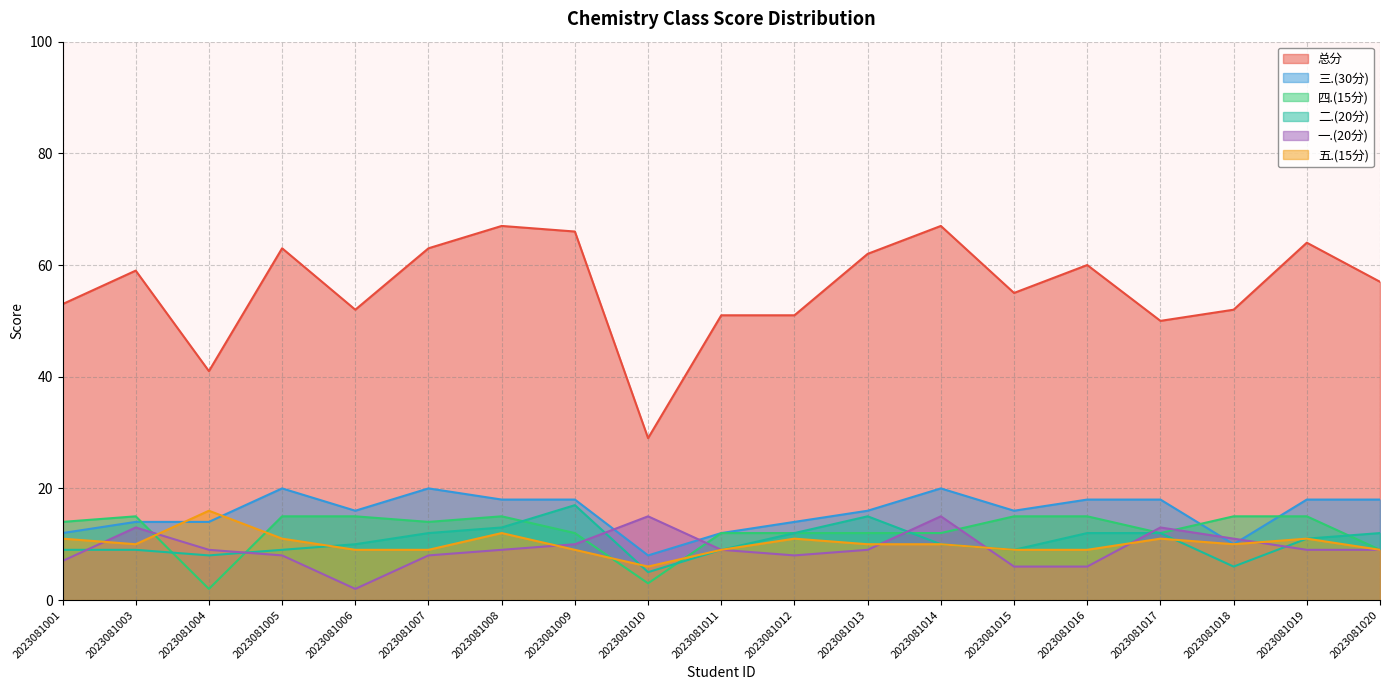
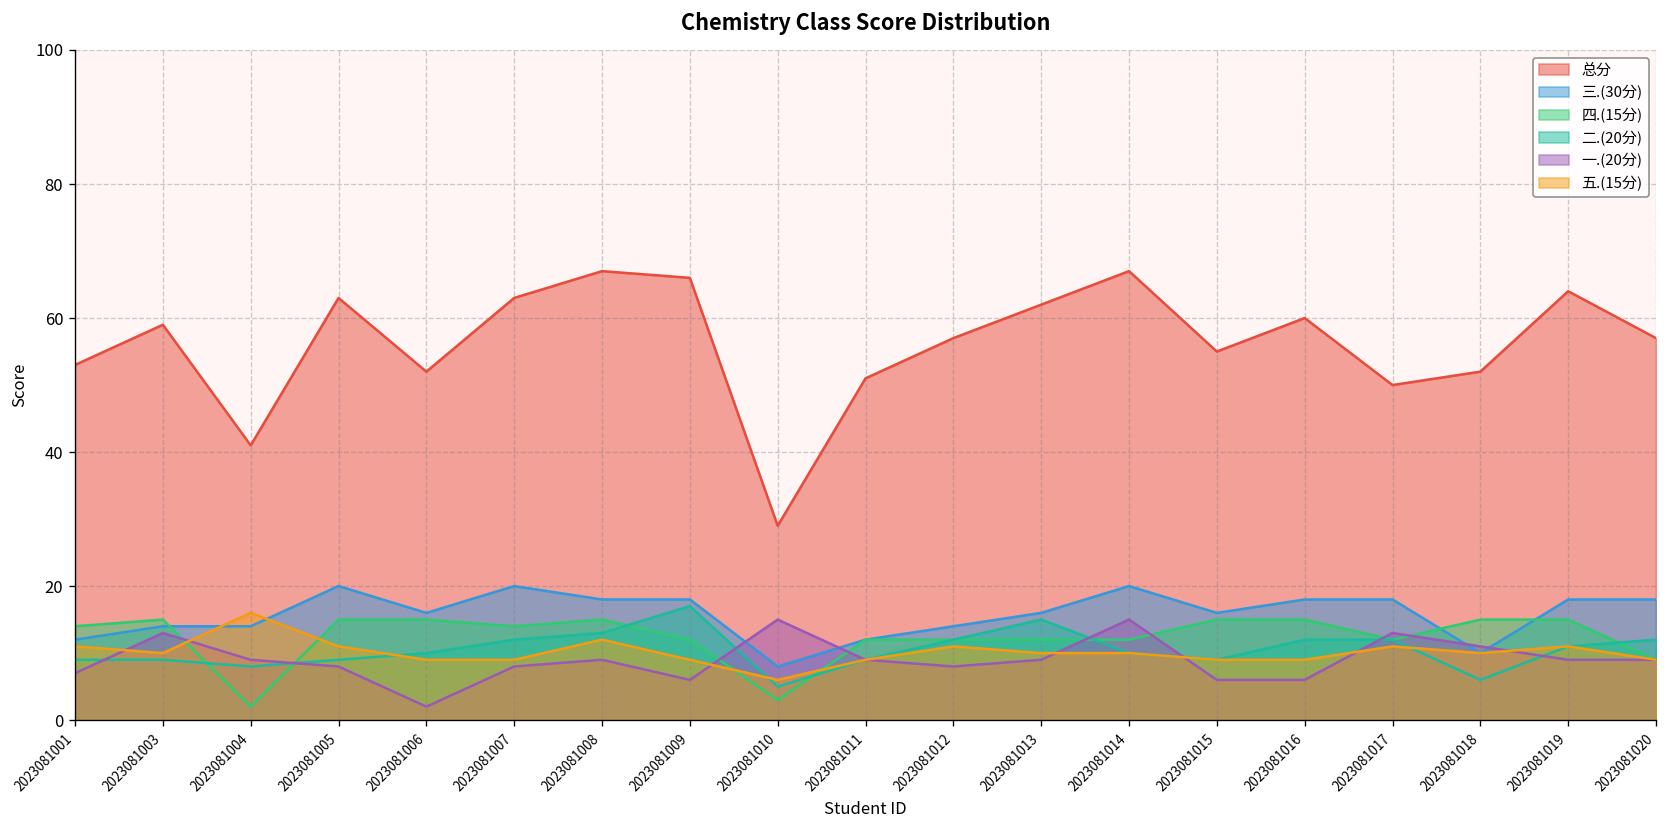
一.(20分), 2023081009: 10 -> 6
总分, 2023081012: 51 -> 57
